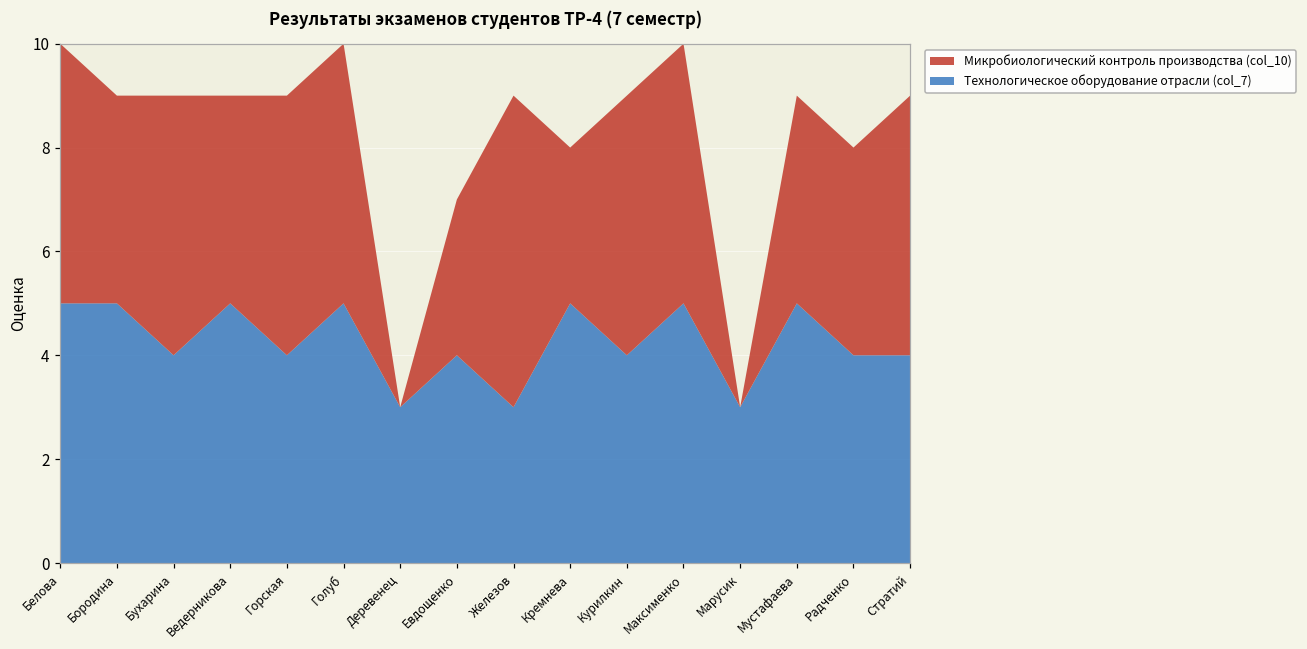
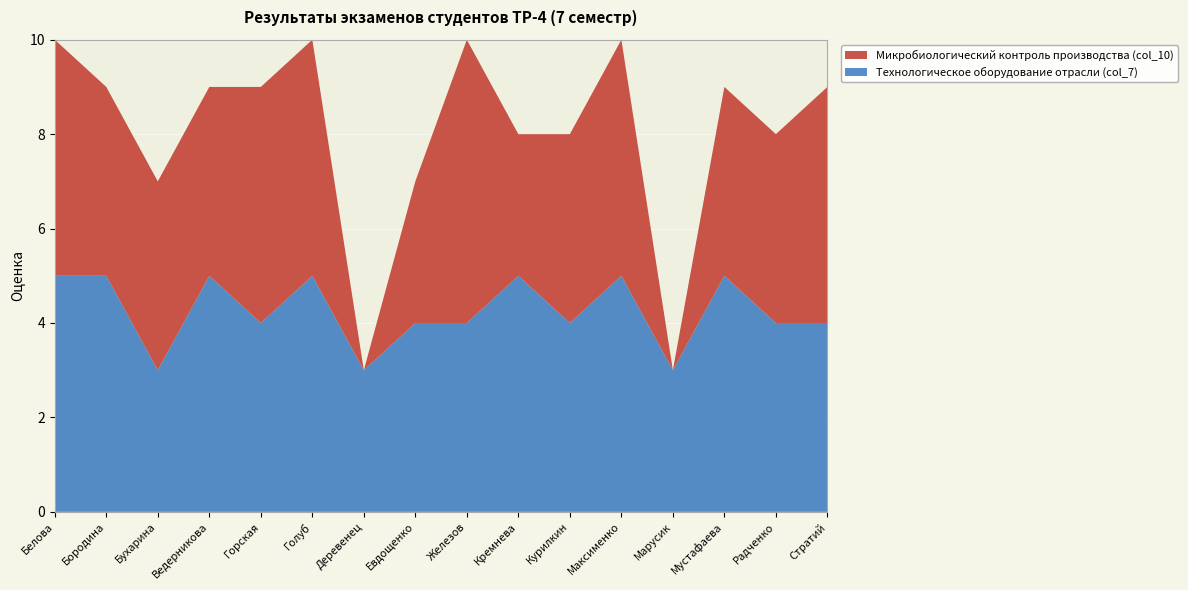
Технологическое оборудование отрасли (col_7), Бухарина: 4 -> 3
Микробиологический контроль производства (col_10), Бухарина: 5 -> 4
Технологическое оборудование отрасли (col_7), Железов: 3 -> 4
Микробиологический контроль производства (col_10), Курилкин: 5 -> 4
